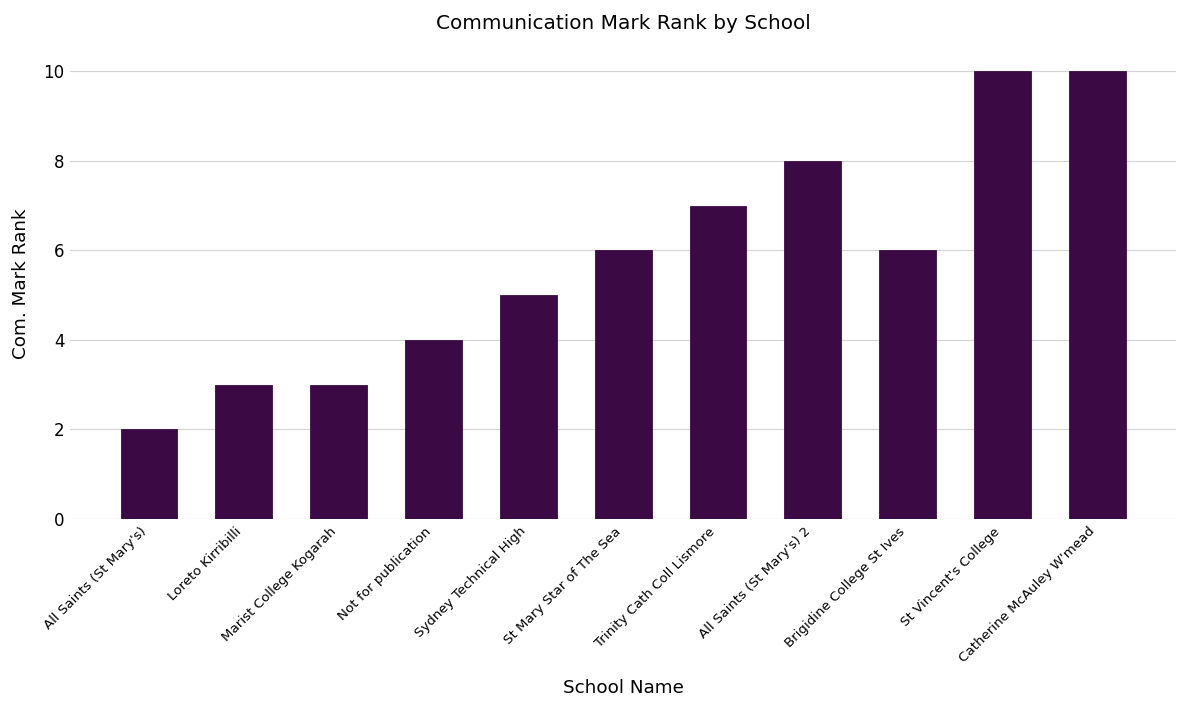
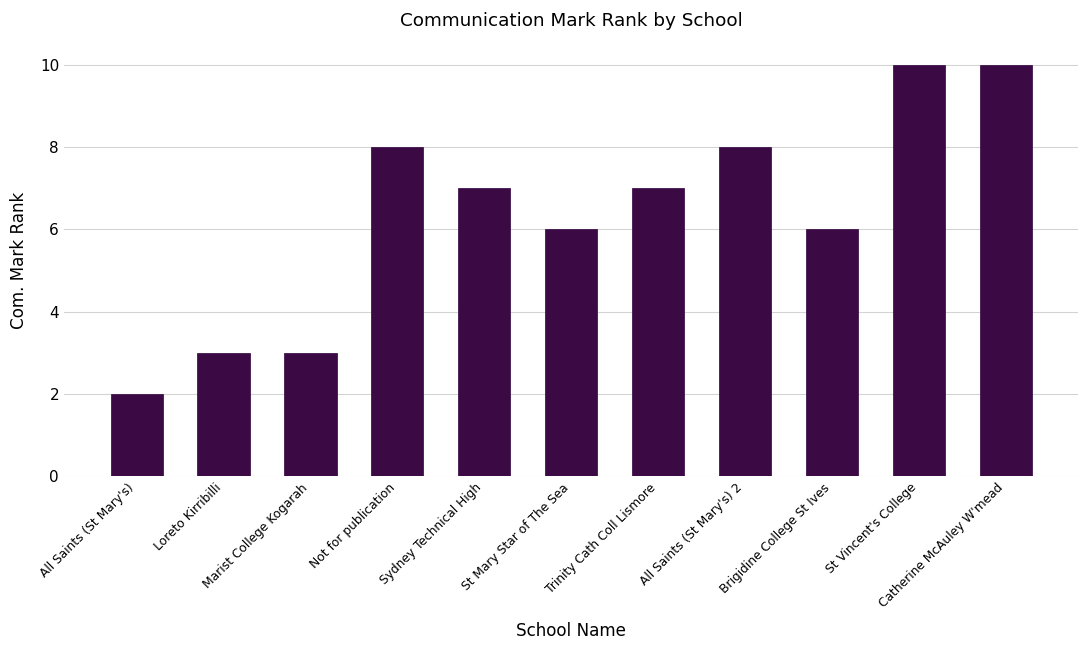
Not for publication: 4 -> 8
Sydney Technical High: 5 -> 7
